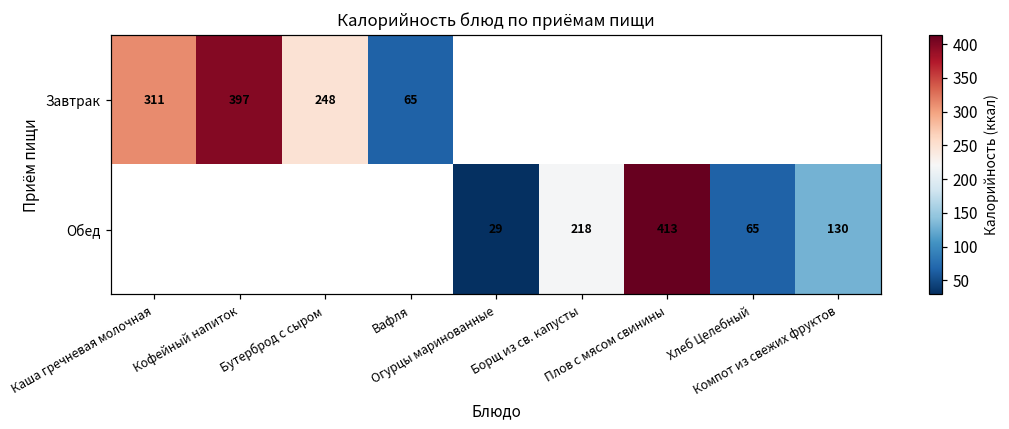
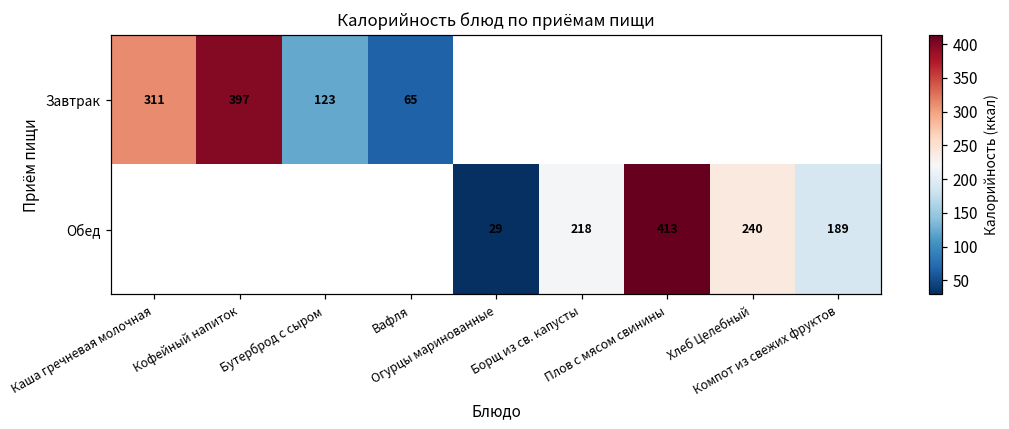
Завтрак, Бутерброд с сыром: 248 -> 123
Обед, Хлеб Целебный: 65 -> 240
Обед, Компот из свежих фруктов: 130 -> 189
